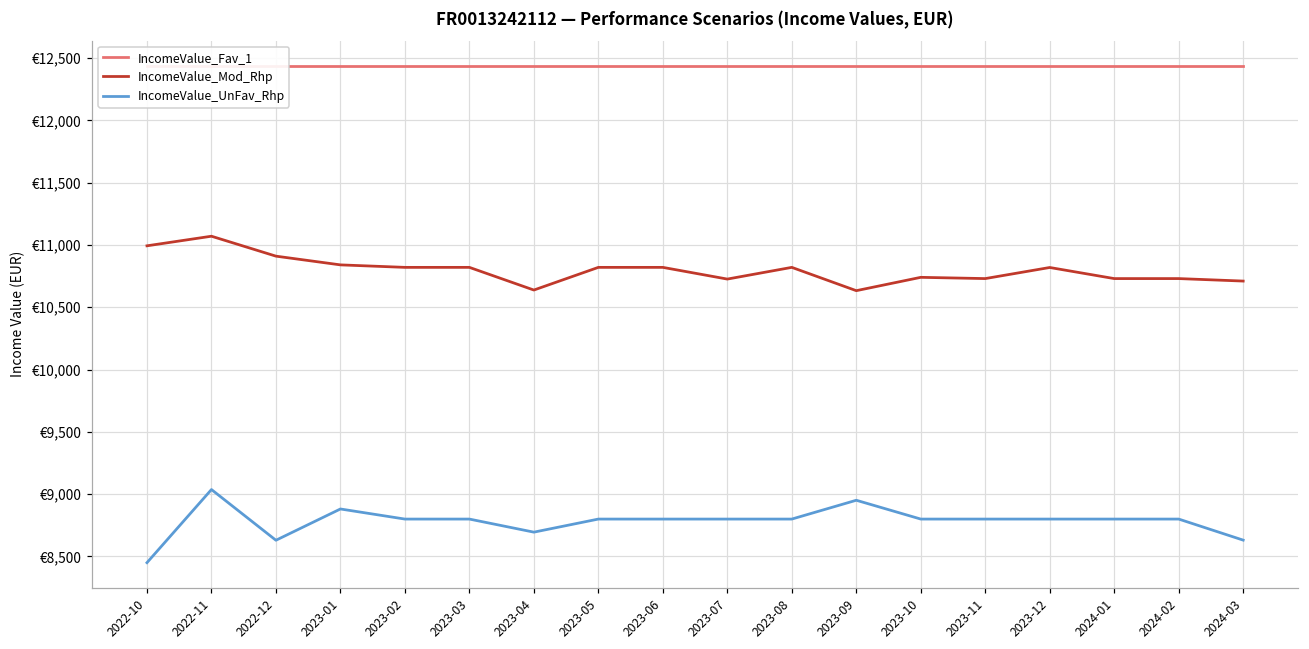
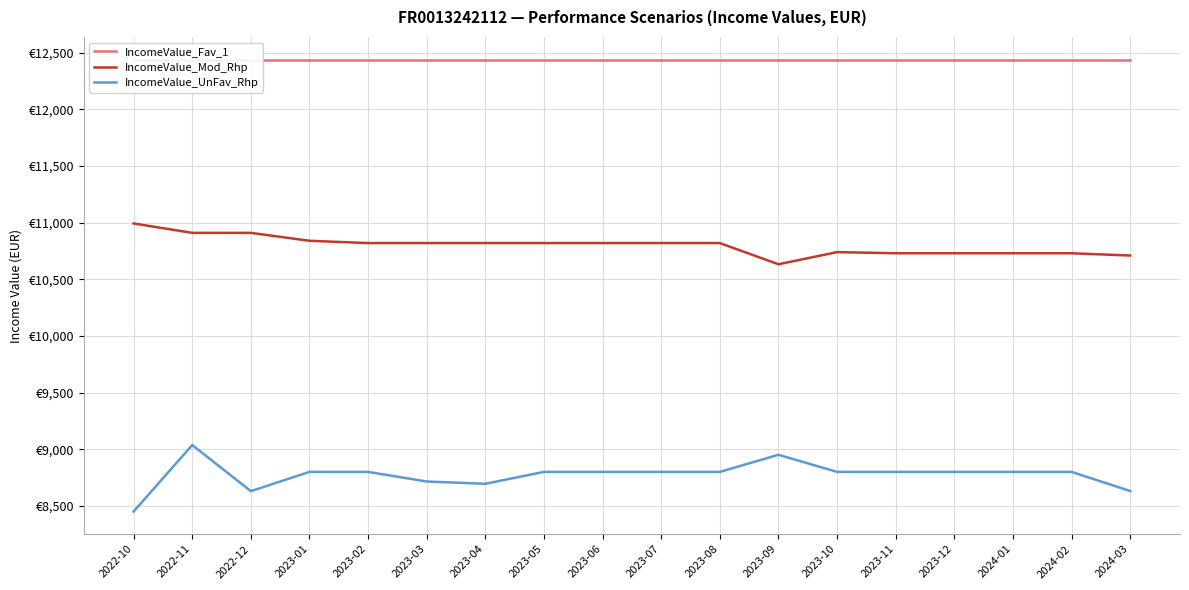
IncomeValue_Mod_Rhp, 2022-11: €11,070 -> €10,910
IncomeValue_UnFav_Rhp, 2023-01: €8,880 -> €8,800
IncomeValue_UnFav_Rhp, 2023-03: €8,800 -> €8,720
IncomeValue_Mod_Rhp, 2023-04: €10,640 -> €10,820
IncomeValue_Mod_Rhp, 2023-07: €10,730 -> €10,820
IncomeValue_Mod_Rhp, 2023-12: €10,820 -> €10,730
